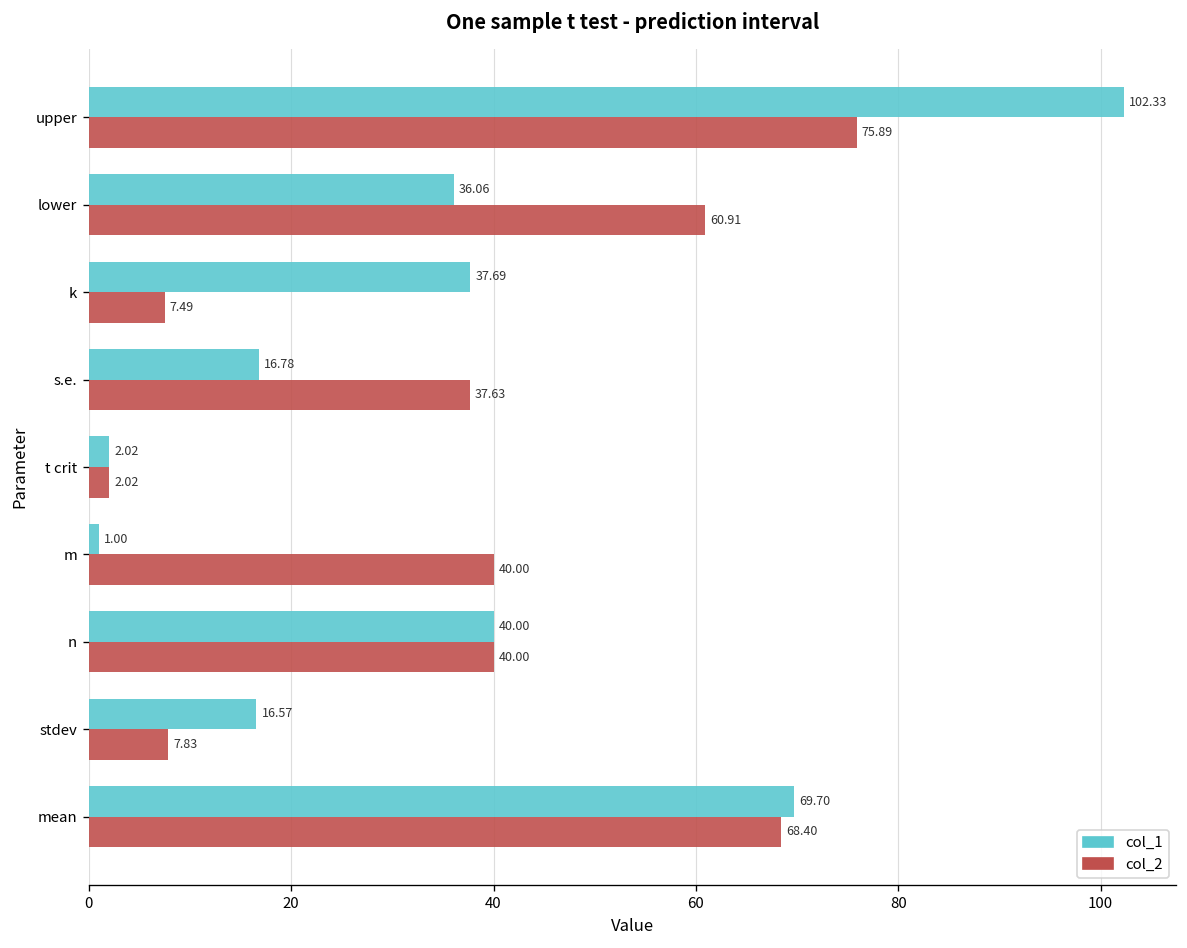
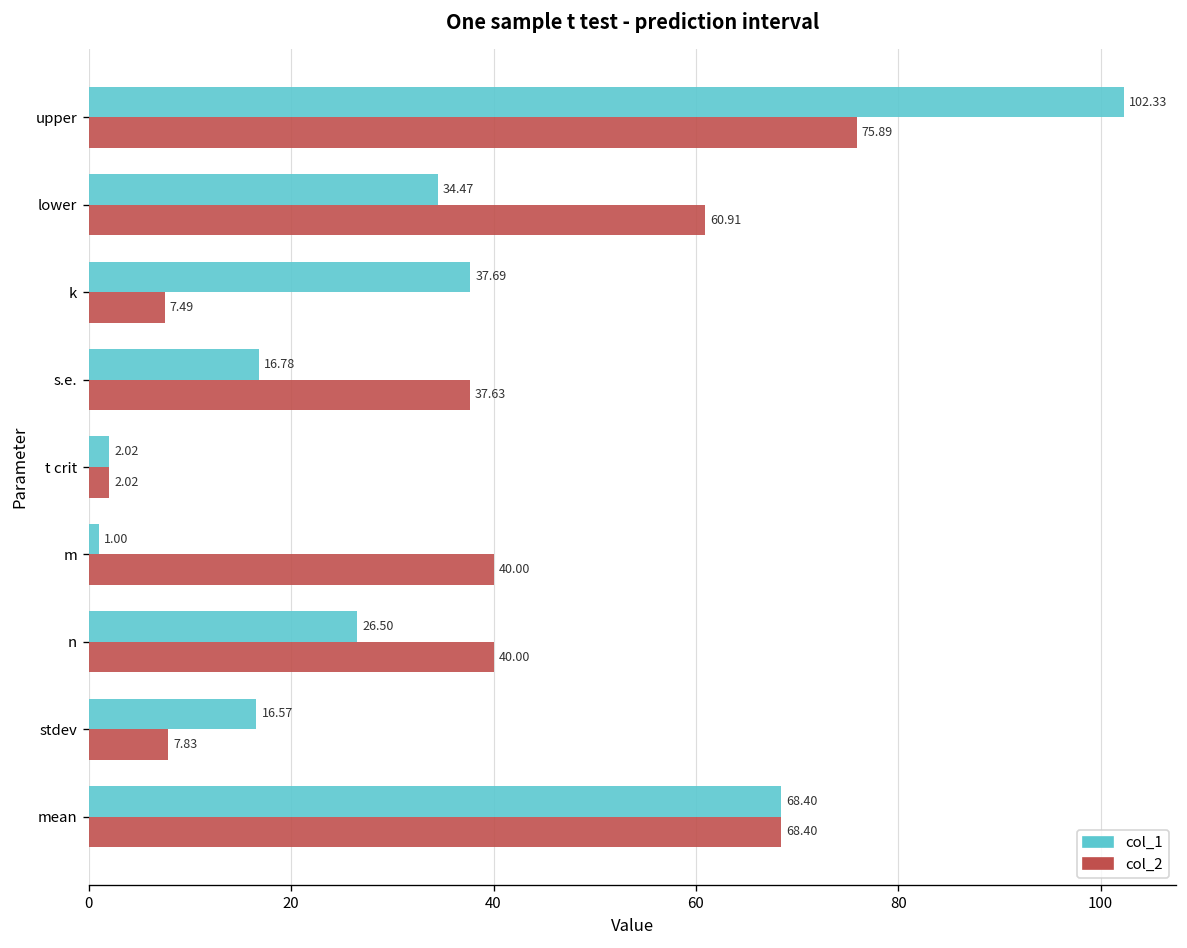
col_1, lower: 36.06 -> 34.47
col_1, n: 40.00 -> 26.50
col_1, mean: 69.70 -> 68.40
